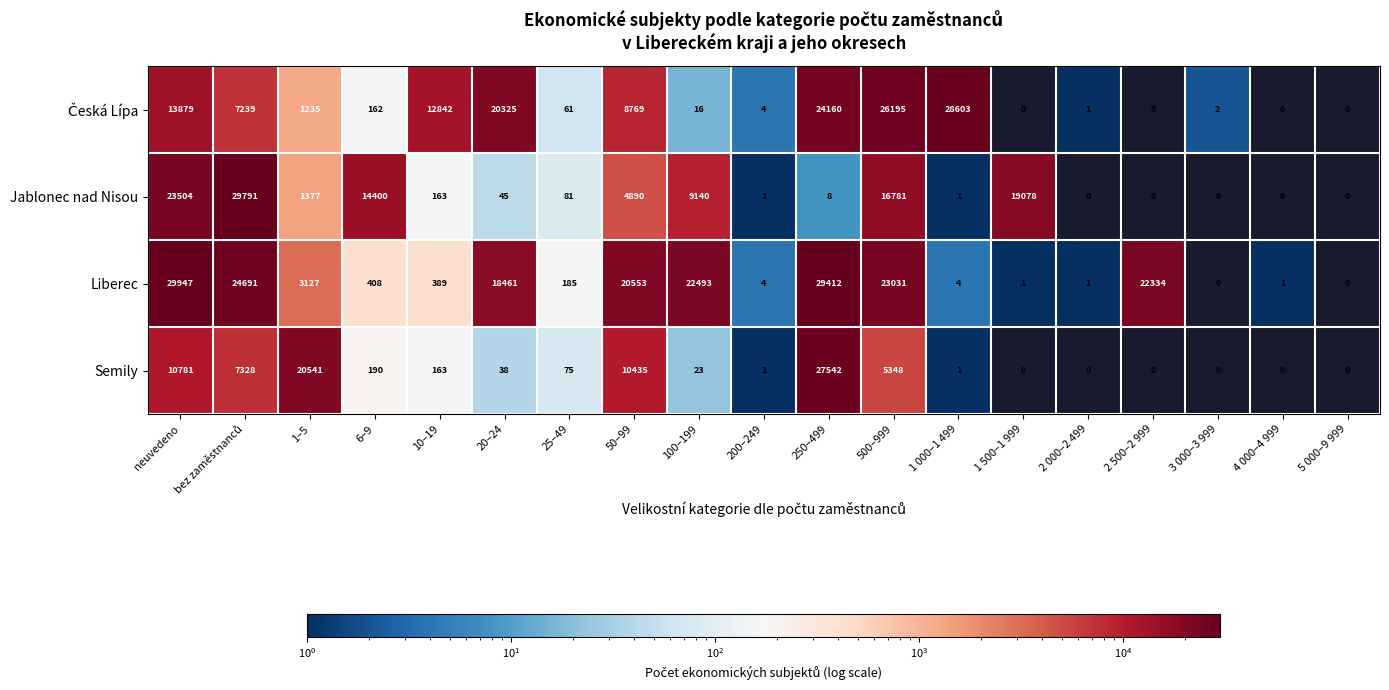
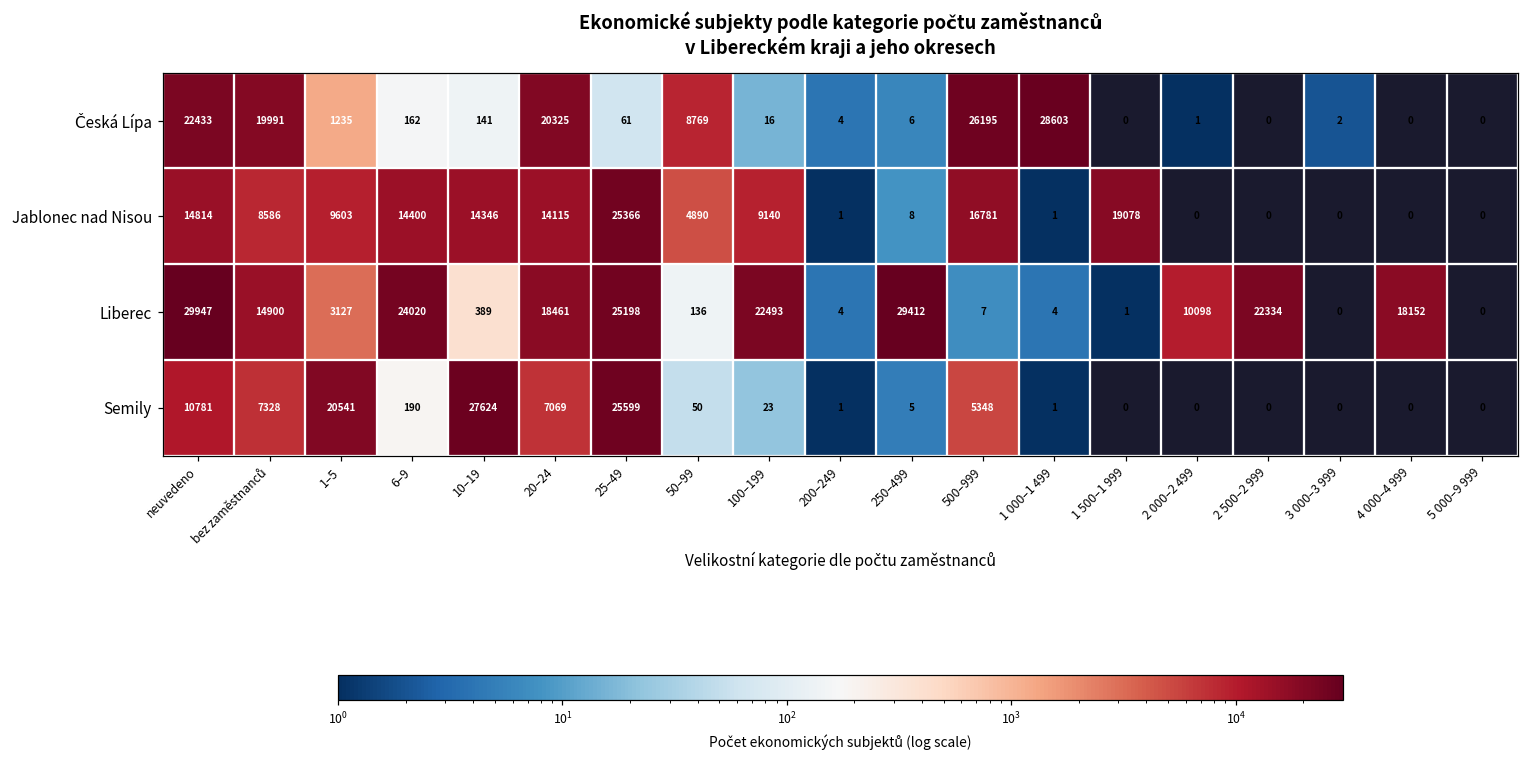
Česká Lípa, neuvedeno: 13879 -> 22433
Česká Lípa, bez zaměstnanců: 7239 -> 19991
Česká Lípa, 10–19: 12842 -> 141
Česká Lípa, 250–499: 24160 -> 6
Jablonec nad Nisou, neuvedeno: 23504 -> 14814
Jablonec nad Nisou, bez zaměstnanců: 29791 -> 8586
Jablonec nad Nisou, 1–5: 1377 -> 9603
Jablonec nad Nisou, 10–19: 163 -> 14346
Jablonec nad Nisou, 20–24: 45 -> 14115
Jablonec nad Nisou, 25–49: 81 -> 25366
Liberec, bez zaměstnanců: 24691 -> 14900
Liberec, 6–9: 408 -> 24020
Liberec, 25–49: 185 -> 25198
Liberec, 50–99: 20553 -> 136
Liberec, 500–999: 23031 -> 7
Liberec, 2 000–2 499: 1 -> 10098
Liberec, 4 000–4 999: 1 -> 18152
Semily, 10–19: 163 -> 27624
Semily, 20–24: 38 -> 7069
Semily, 25–49: 75 -> 25599
Semily, 50–99: 10435 -> 50
Semily, 250–499: 27542 -> 5
